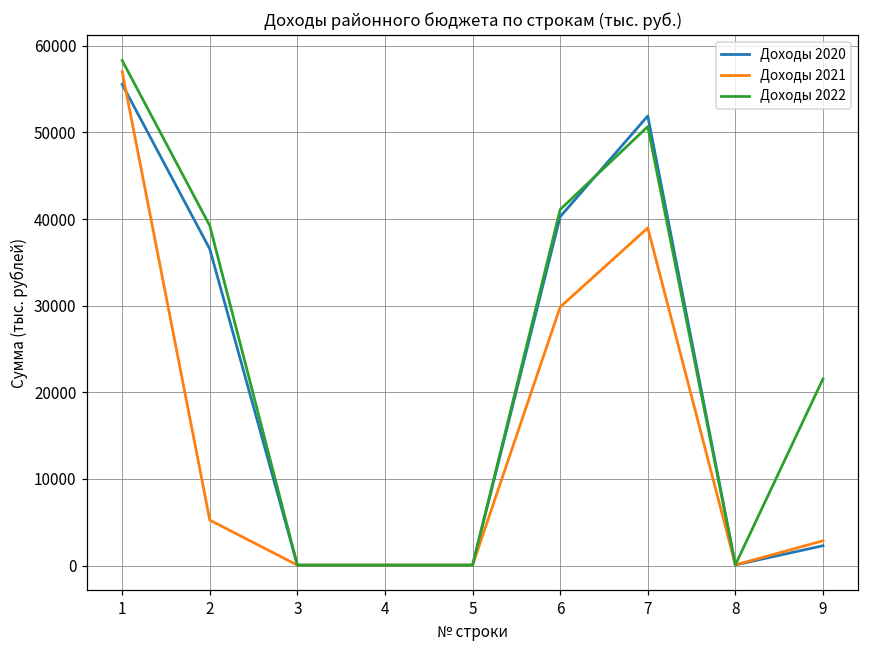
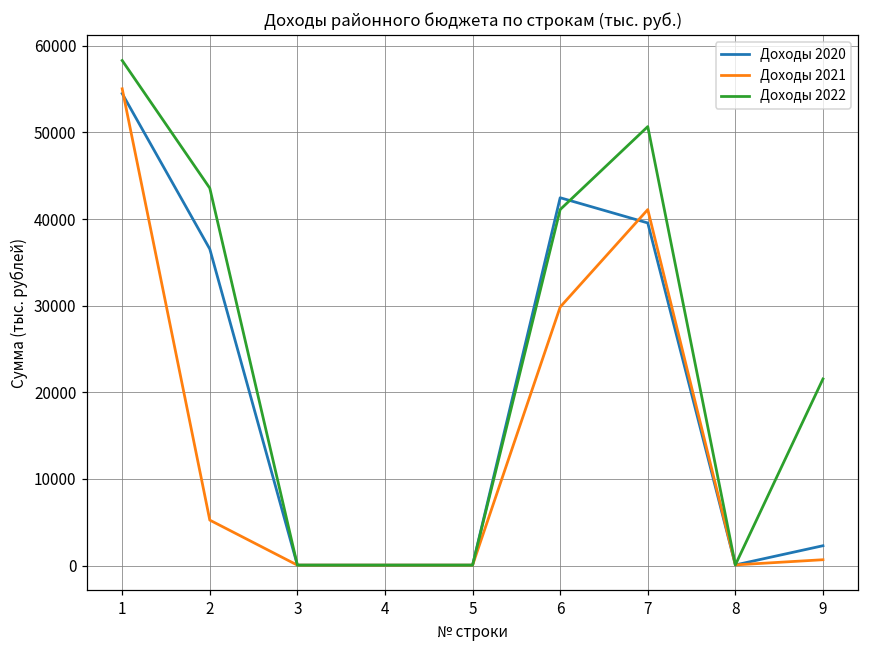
Доходы 2020, 1: 56000 -> 54000
Доходы 2021, 1: 57000 -> 55000
Доходы 2022, 2: 39000 -> 44000
Доходы 2020, 6: 40000 -> 42000
Доходы 2020, 7: 52000 -> 40000
Доходы 2021, 7: 39000 -> 41000
Доходы 2021, 9: 3000 -> 1000
